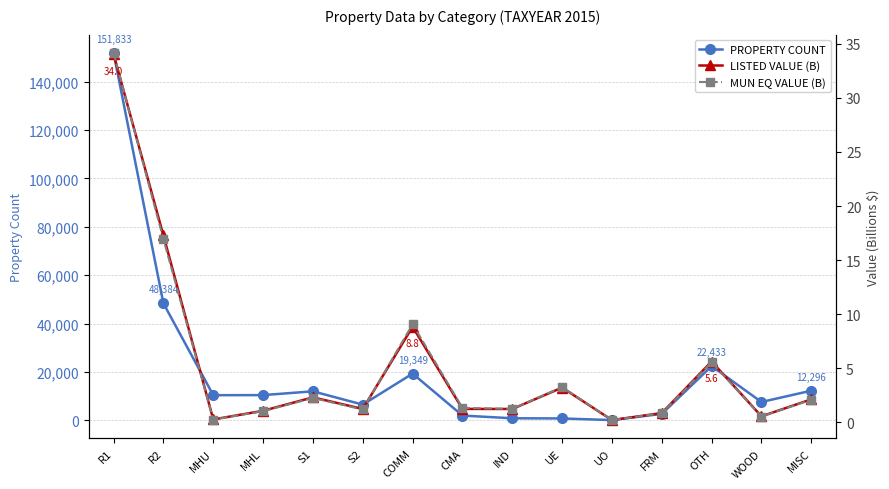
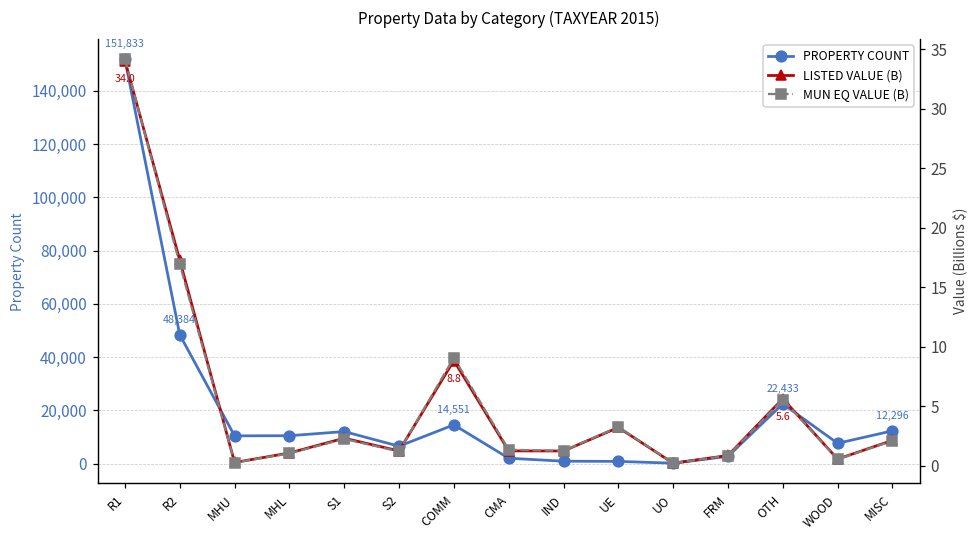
PROPERTY COUNT, COMM: 19,349 -> 14,551
